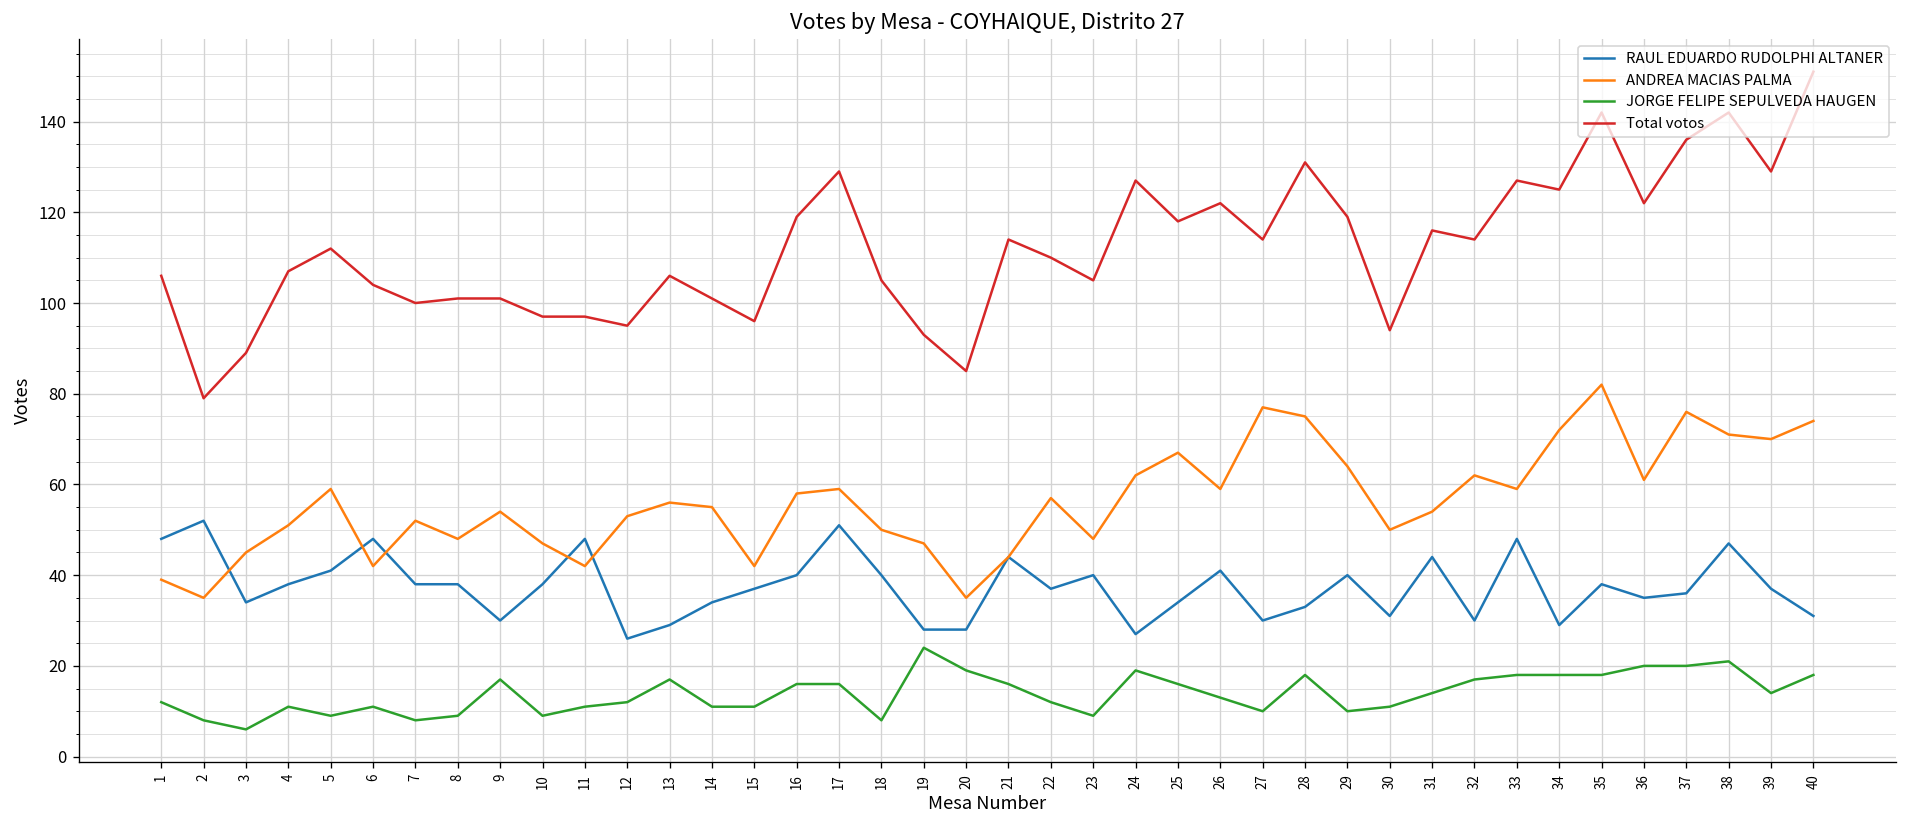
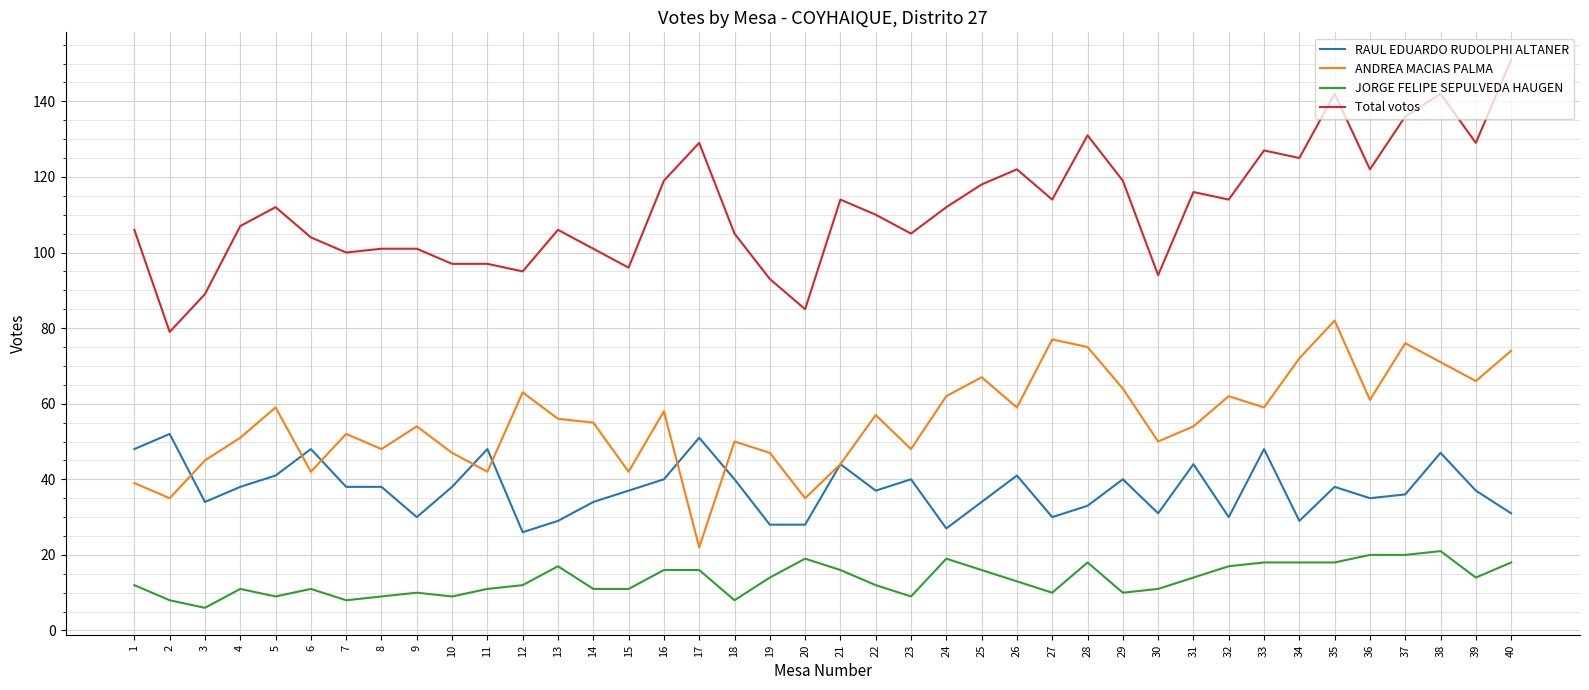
JORGE FELIPE SEPULVEDA HAUGEN, 9: 17 -> 10
ANDREA MACIAS PALMA, 12: 53 -> 63
ANDREA MACIAS PALMA, 17: 59 -> 22
JORGE FELIPE SEPULVEDA HAUGEN, 19: 24 -> 14
Total votos, 24: 127 -> 112
ANDREA MACIAS PALMA, 39: 70 -> 66
